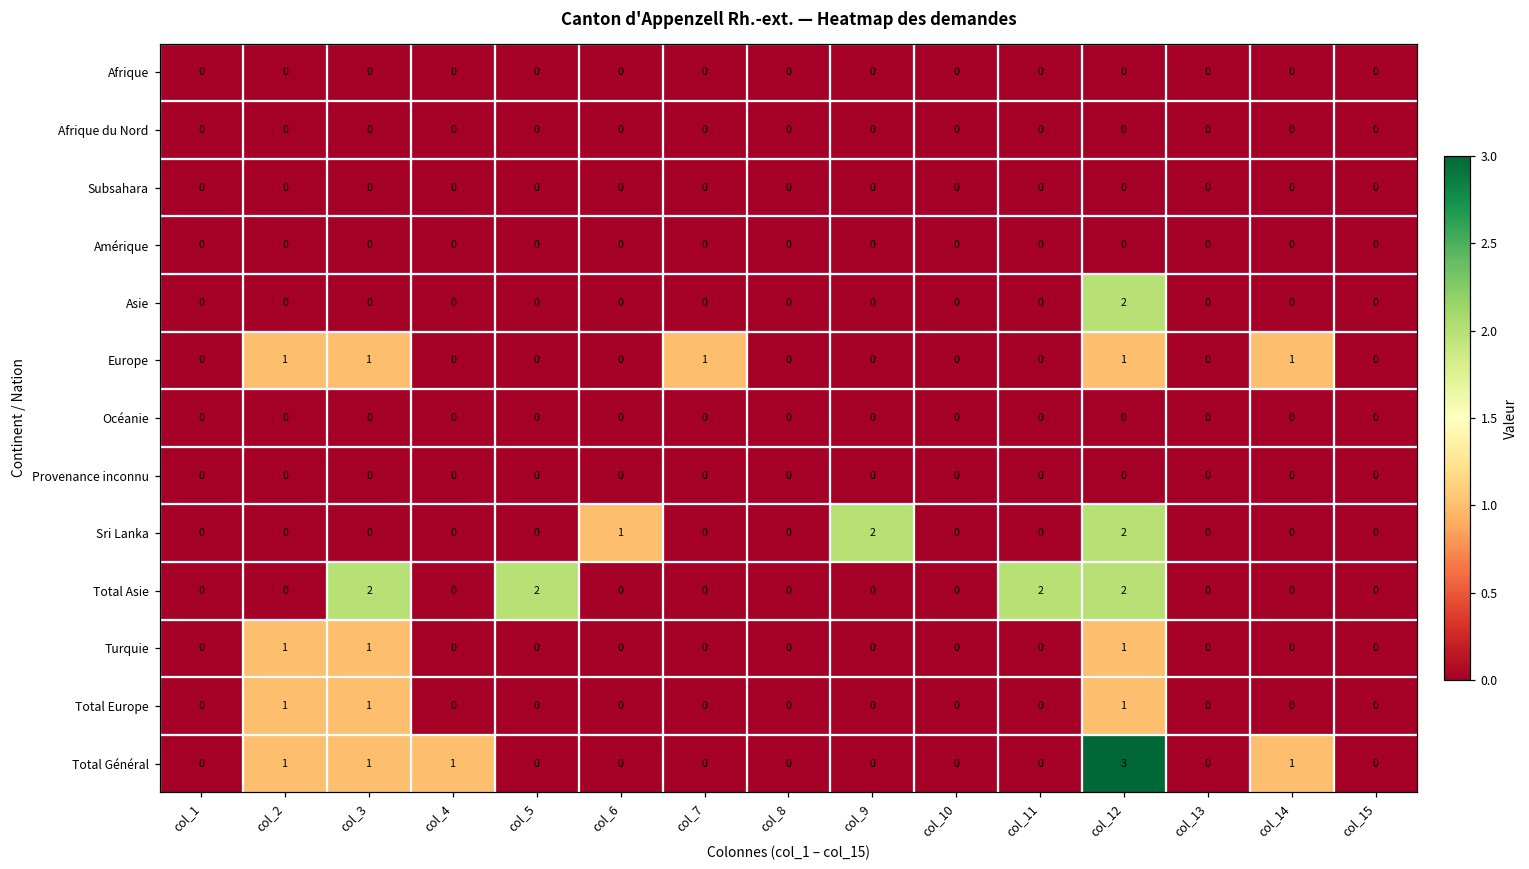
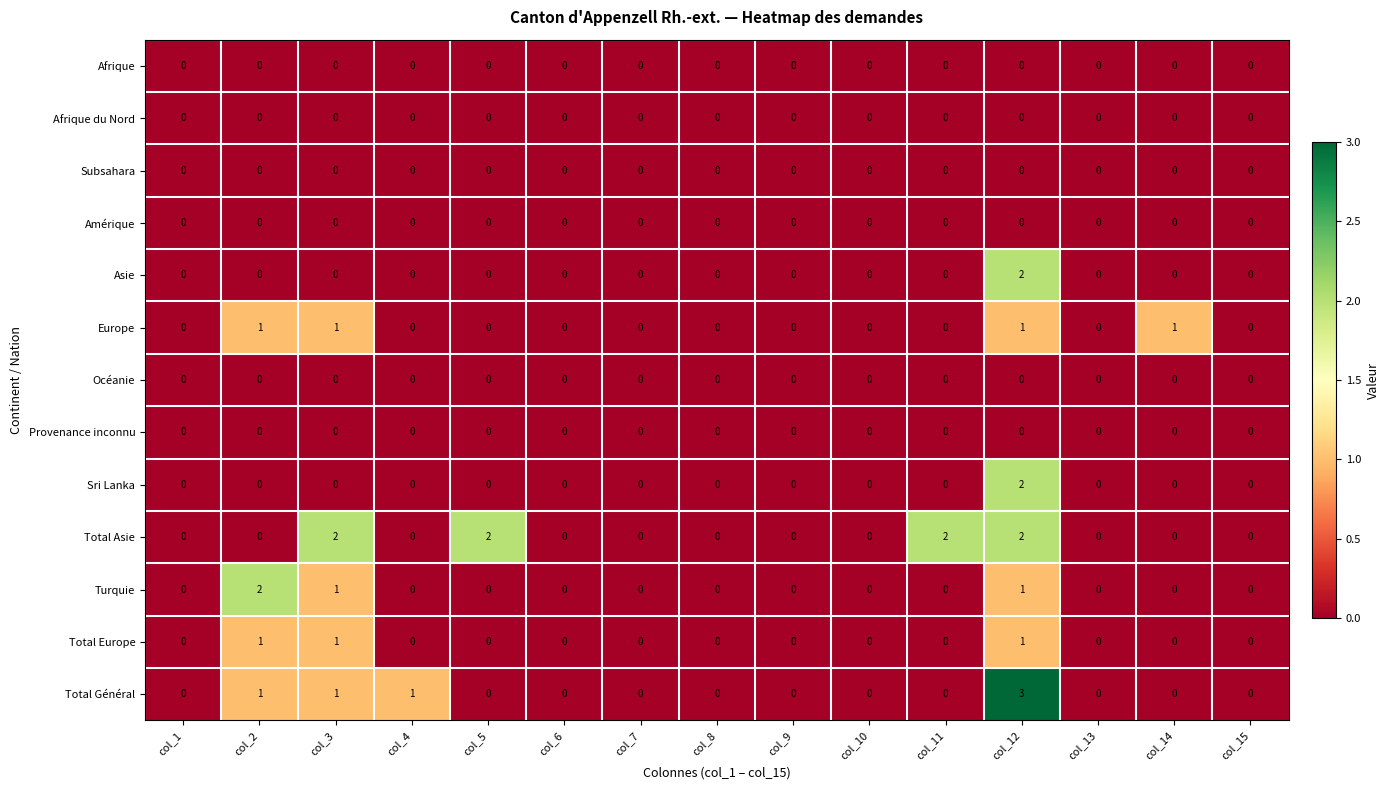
Europe, col_7: 1 -> 0
Sri Lanka, col_6: 1 -> 0
Sri Lanka, col_9: 2 -> 0
Turquie, col_2: 1 -> 2
Total Général, col_14: 1 -> 0
